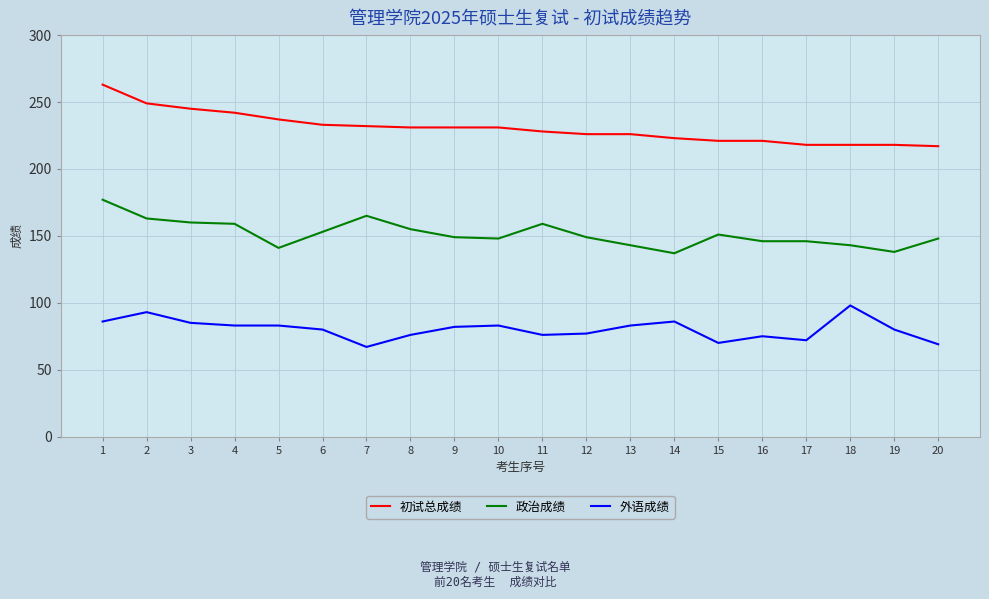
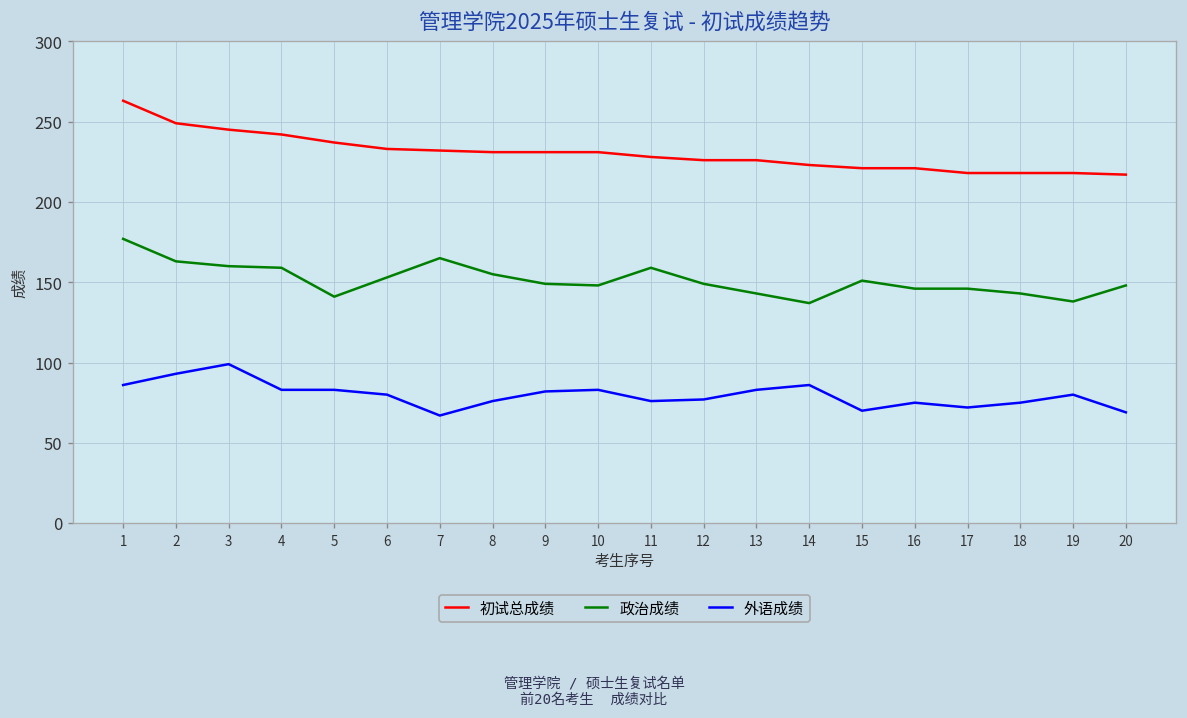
外语成绩, 3: 85 -> 99
外语成绩, 18: 98 -> 75
